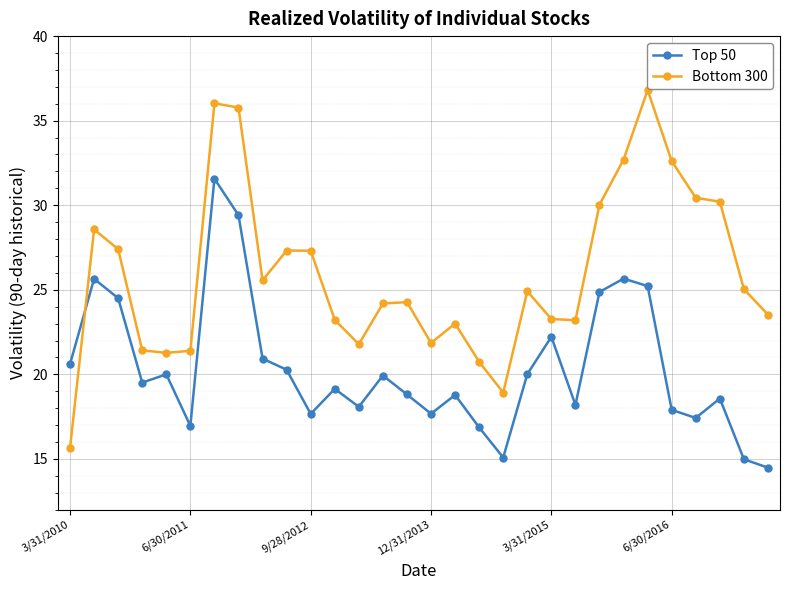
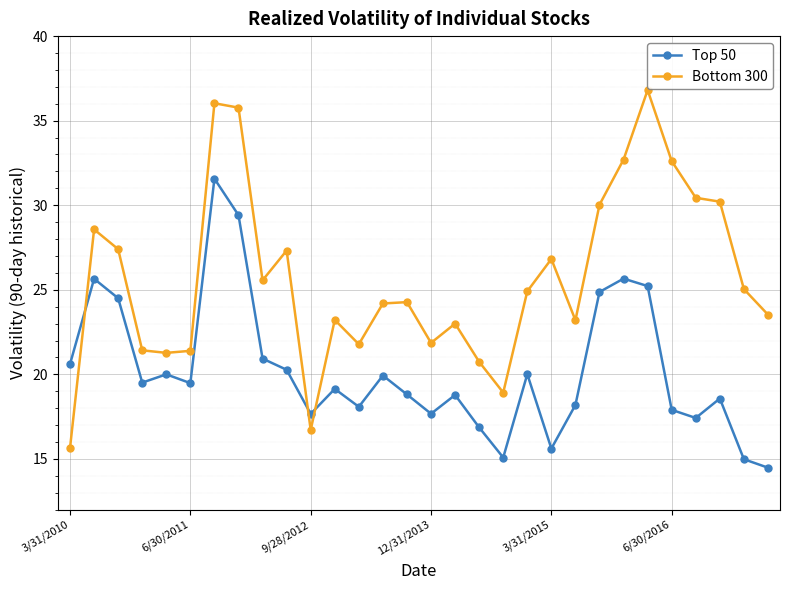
Top 50, 6/30/2011: 17.0 -> 19.5
Bottom 300, 9/28/2012: 27.3 -> 16.7
Top 50, 3/31/2015: 22.2 -> 15.6
Bottom 300, 3/31/2015: 23.3 -> 26.8
